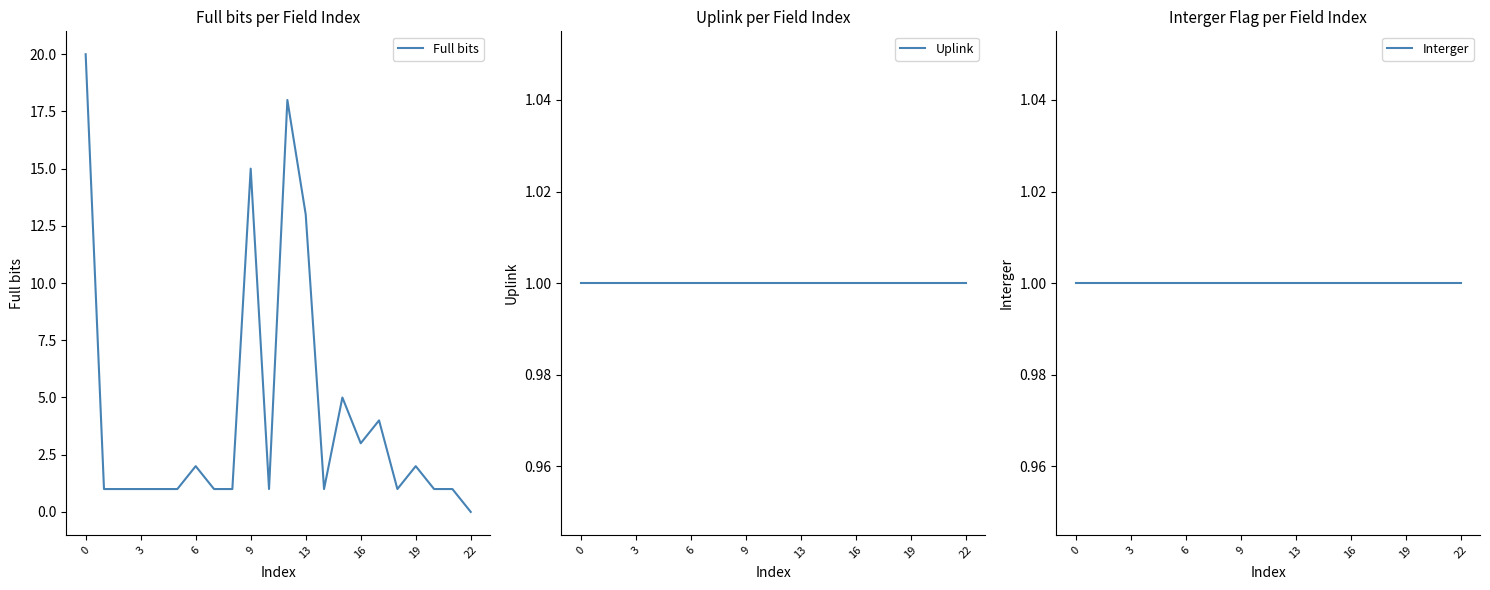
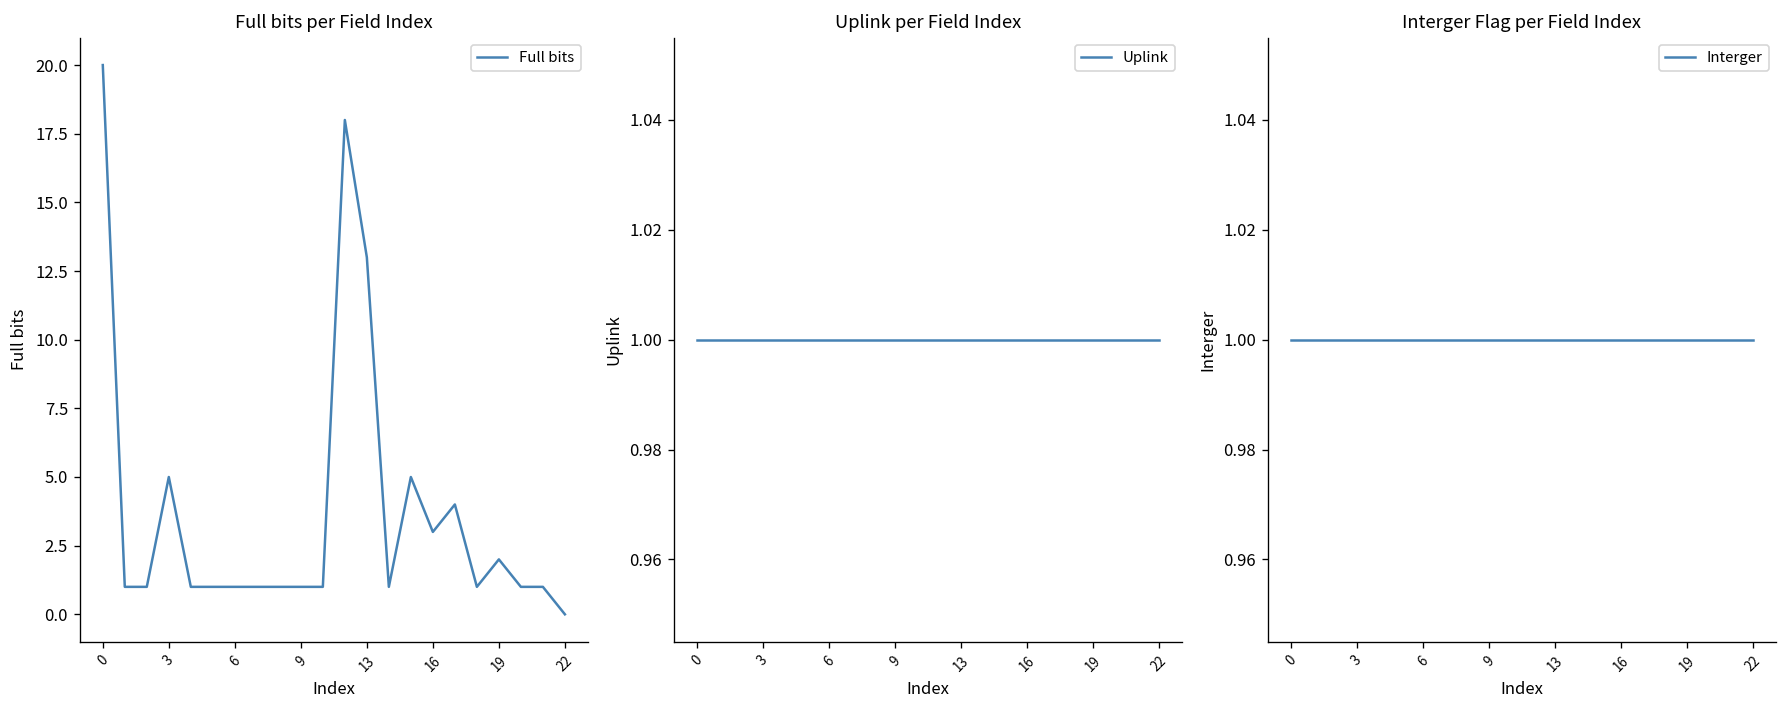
Full bits per Field Index, 3: 1 -> 5
Full bits per Field Index, 6: 2 -> 1
Full bits per Field Index, 9: 15 -> 1
